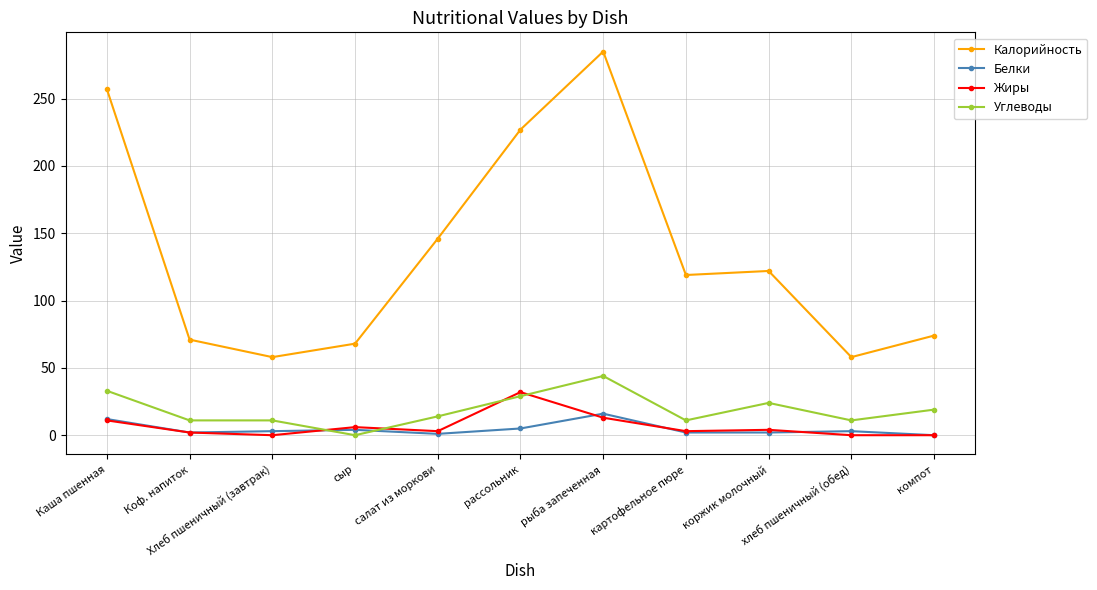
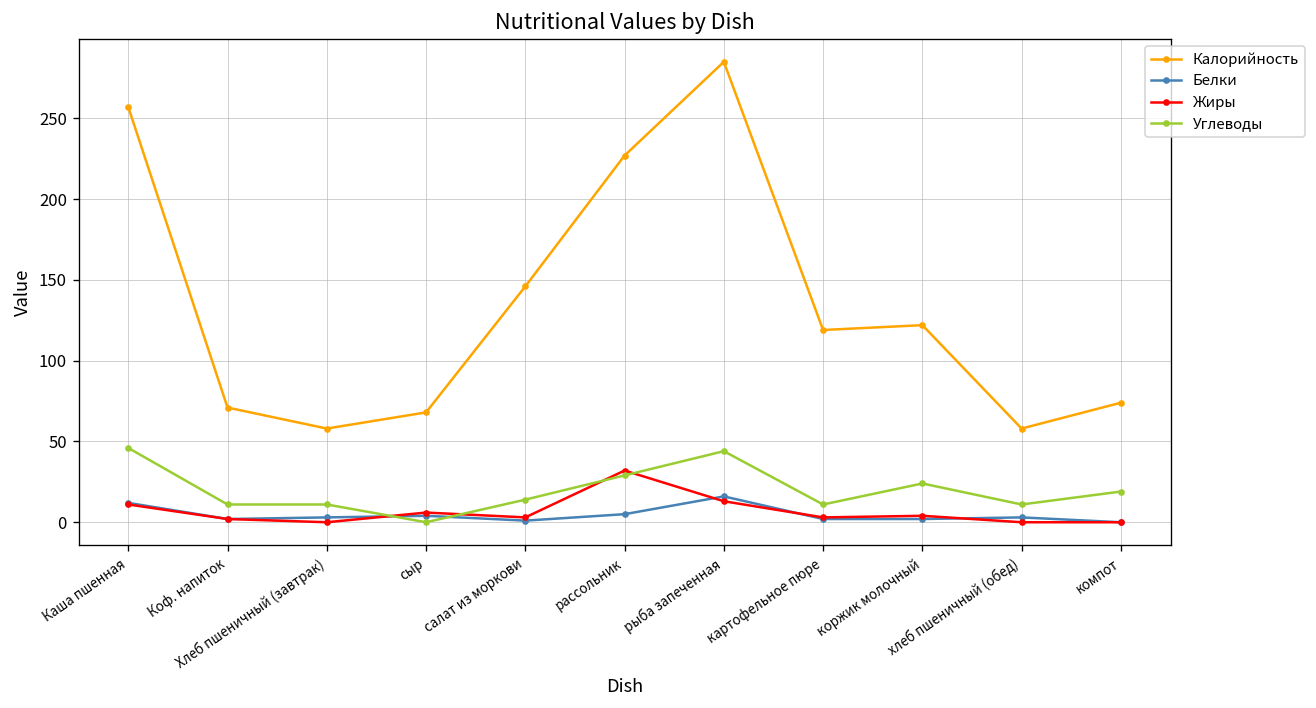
Углеводы, Каша пшенная: 33 -> 46
